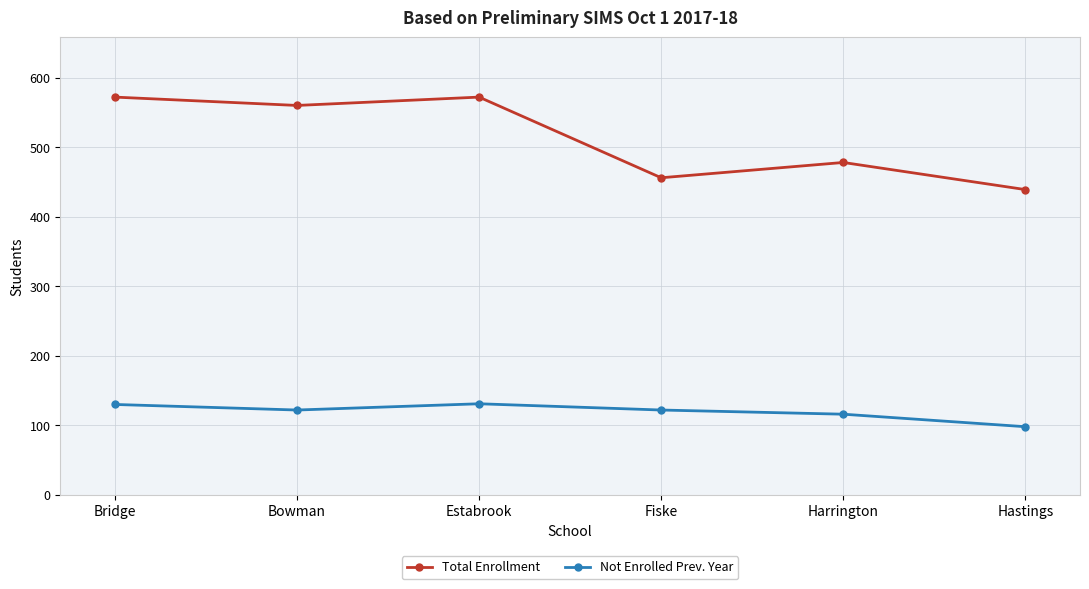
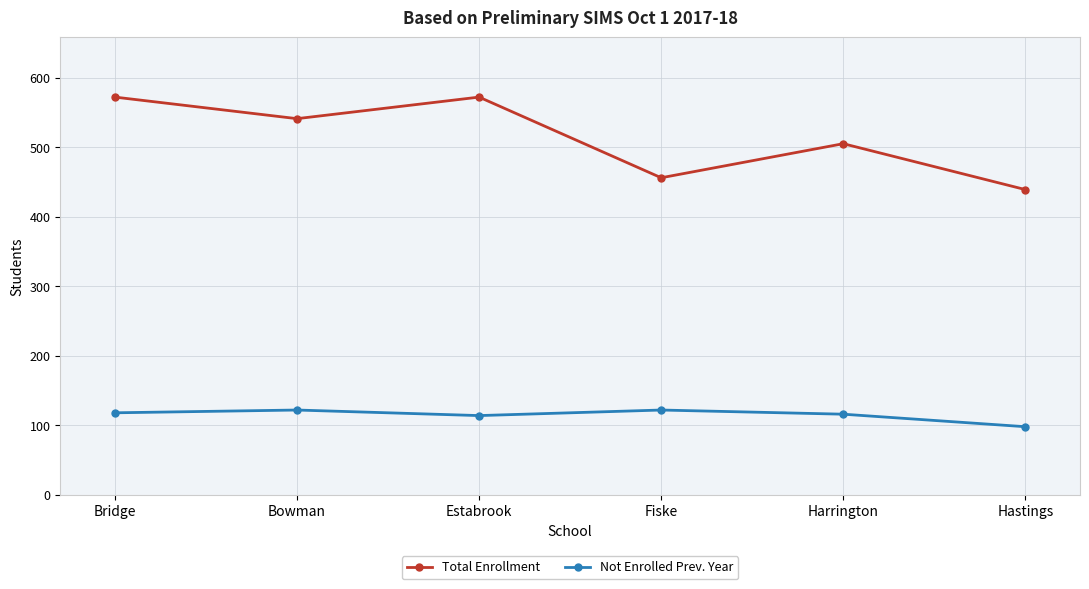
Not Enrolled Prev. Year, Bridge: 130 -> 120
Total Enrollment, Bowman: 560 -> 540
Not Enrolled Prev. Year, Estabrook: 130 -> 110
Total Enrollment, Harrington: 480 -> 510
